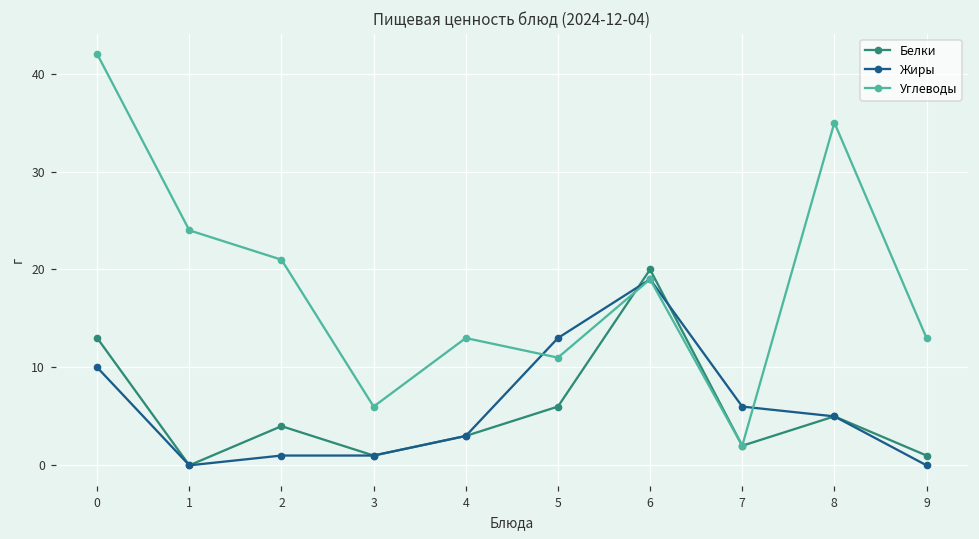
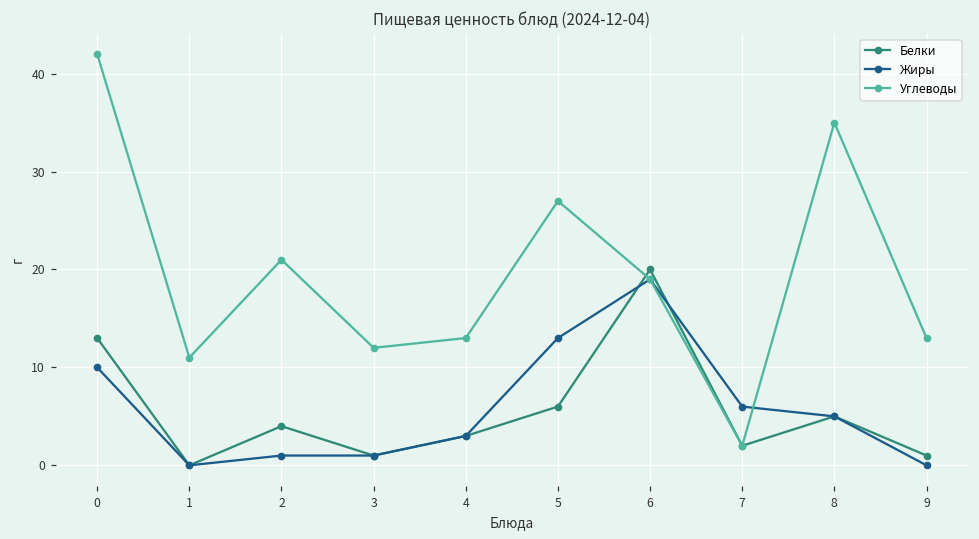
Углеводы, 1: 24 -> 11
Углеводы, 3: 6 -> 12
Углеводы, 5: 11 -> 27
